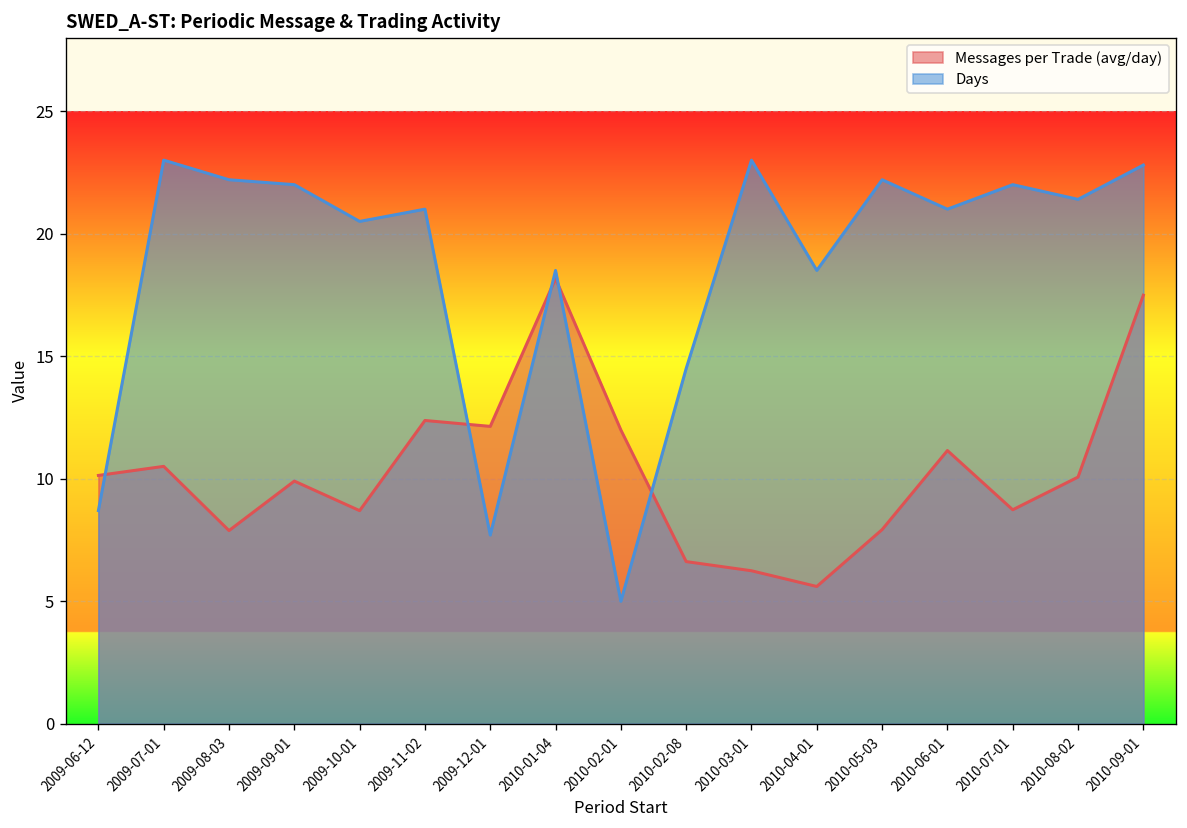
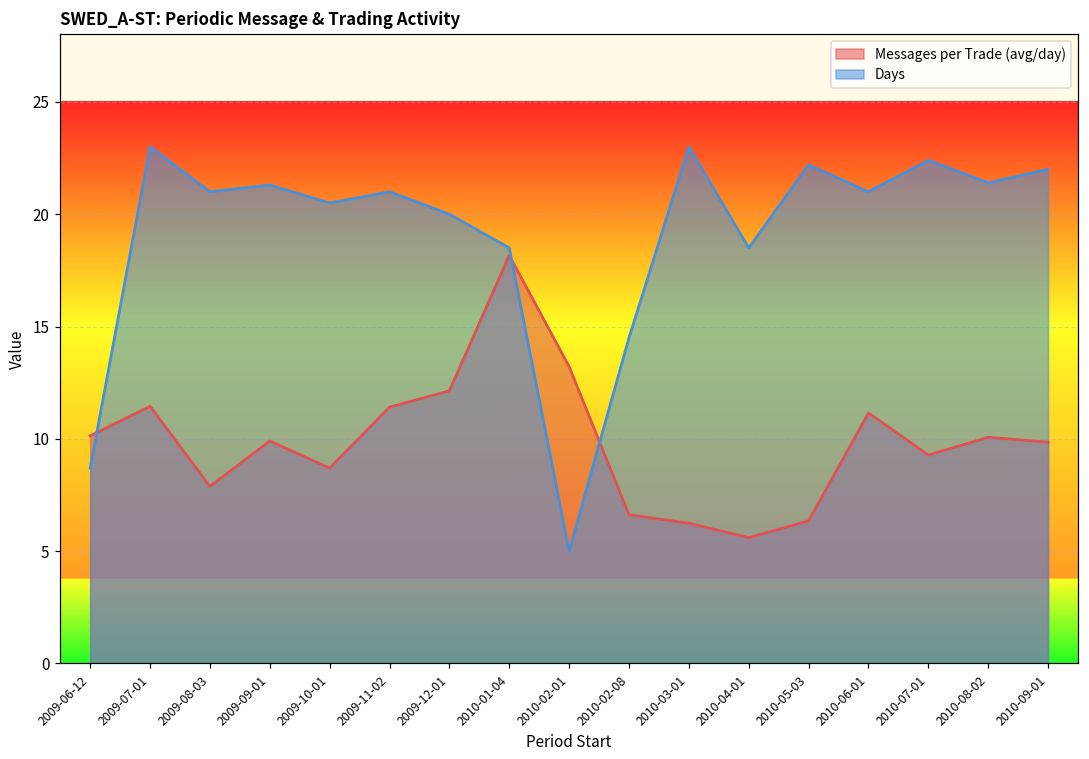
Messages per Trade (avg/day), 2009-07-01: 10.5 -> 11.5
Days, 2009-08-03: 22.2 -> 21.0
Days, 2009-09-01: 22.0 -> 21.3
Messages per Trade (avg/day), 2009-11-02: 12.4 -> 11.4
Days, 2009-12-01: 7.7 -> 20.0
Messages per Trade (avg/day), 2010-02-01: 12.0 -> 13.2
Messages per Trade (avg/day), 2010-05-03: 7.9 -> 6.3
Messages per Trade (avg/day), 2010-07-01: 8.7 -> 9.3
Days, 2010-07-01: 22.0 -> 22.4
Messages per Trade (avg/day), 2010-09-01: 17.5 -> 9.9
Days, 2010-09-01: 22.8 -> 22.0
